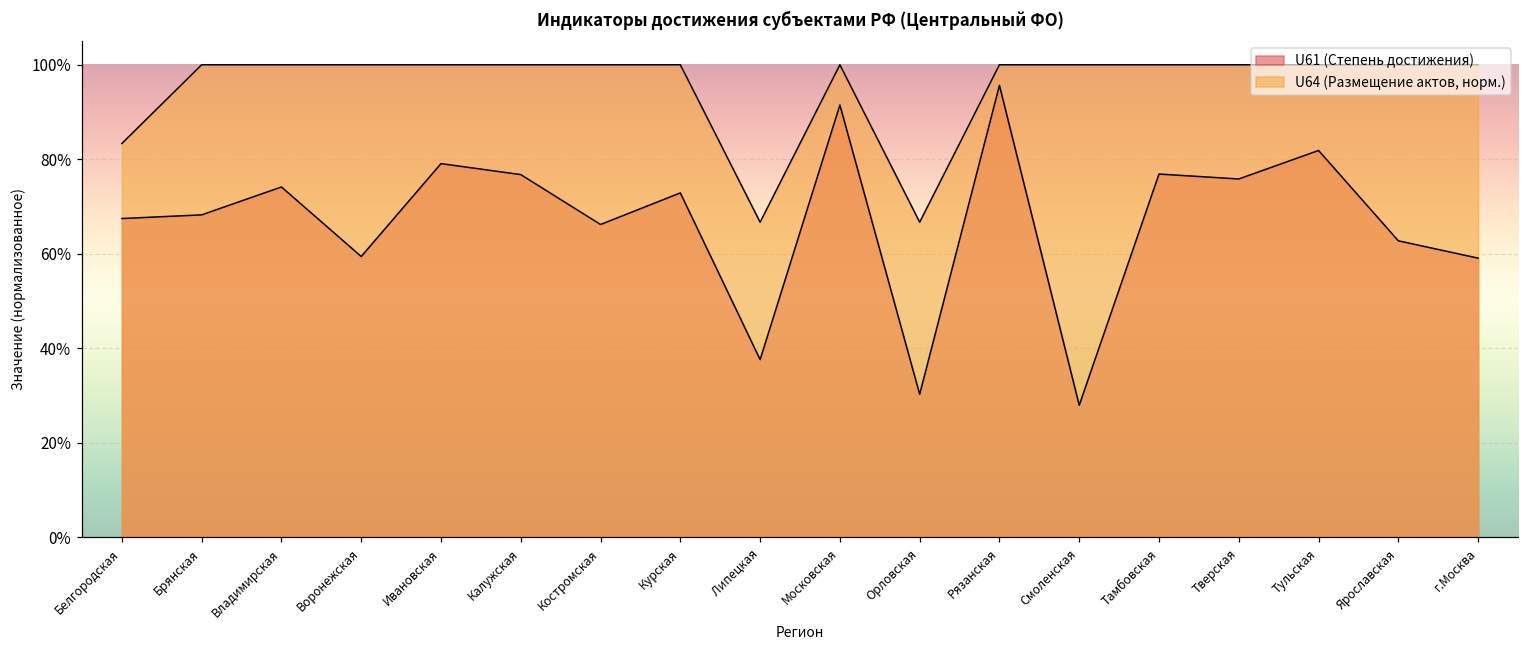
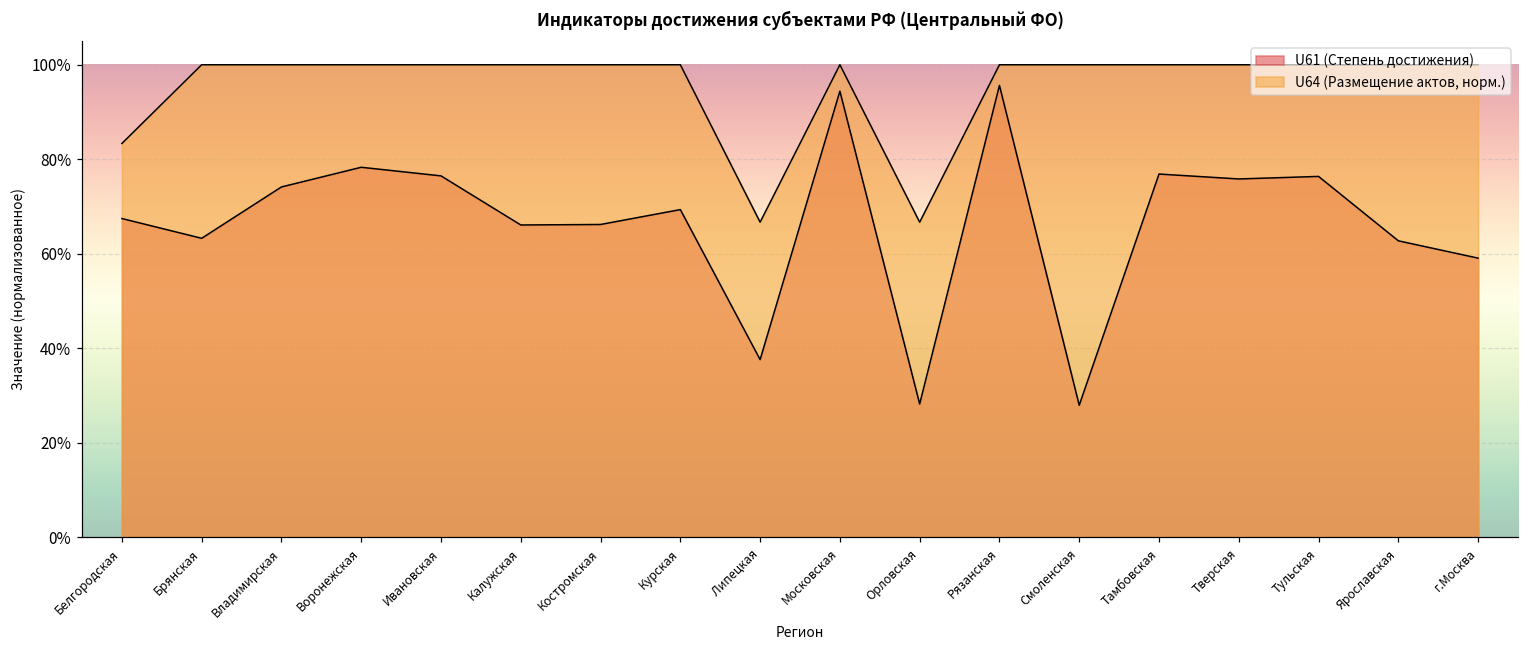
U61 (Степень достижения), Брянская: 68% -> 63%
U61 (Степень достижения), Воронежская: 59% -> 78%
U61 (Степень достижения), Ивановская: 79% -> 76%
U61 (Степень достижения), Калужская: 77% -> 66%
U61 (Степень достижения), Курская: 73% -> 69%
U61 (Степень достижения), Московская: 91% -> 94%
U61 (Степень достижения), Орловская: 30% -> 28%
U61 (Степень достижения), Тульская: 82% -> 76%
